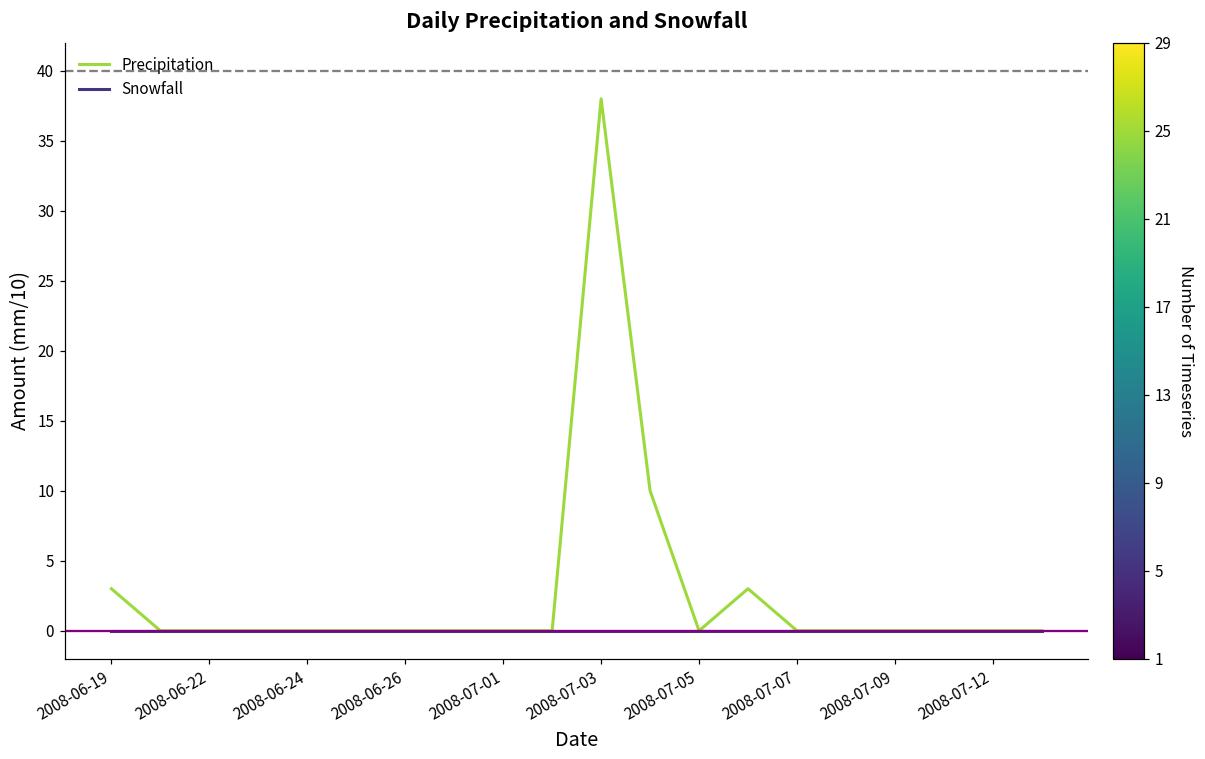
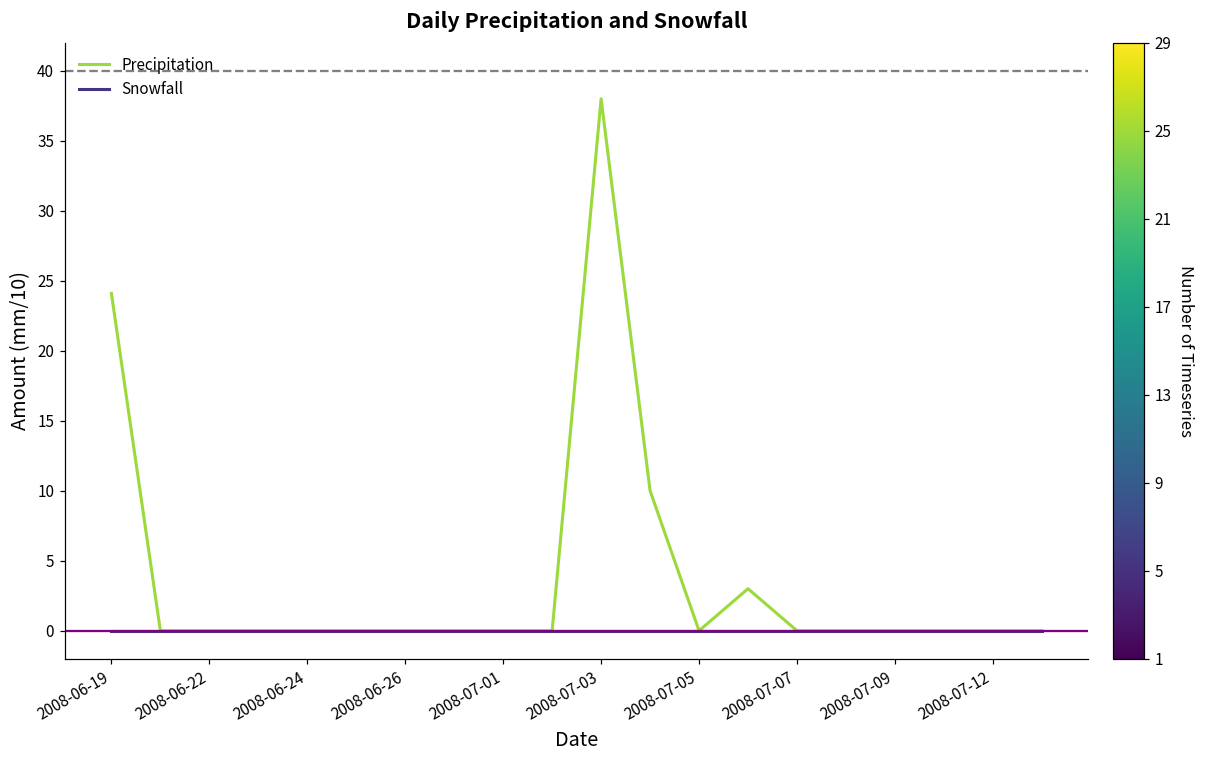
Precipitation, 2008-06-19: 3.0 -> 24.1
